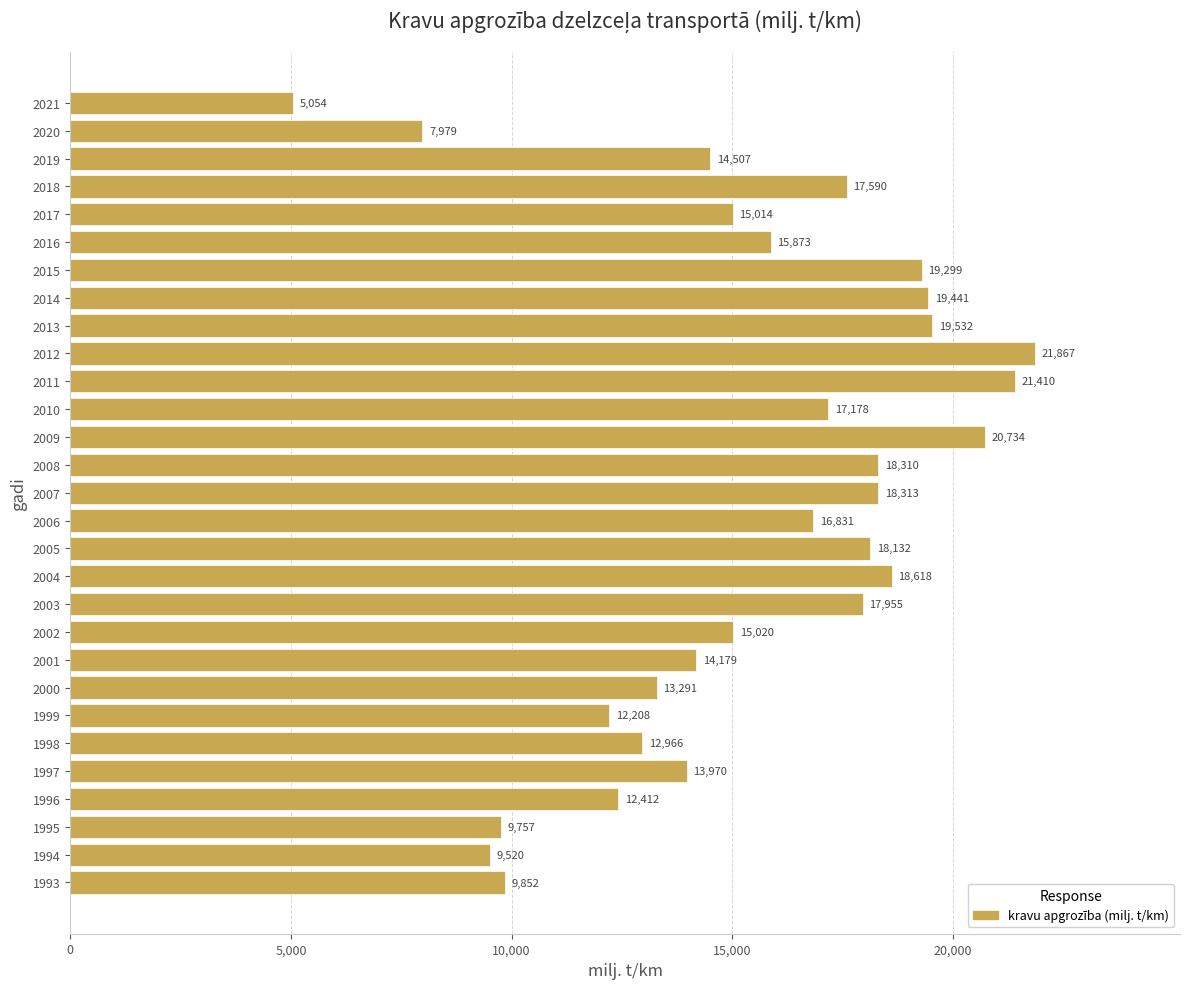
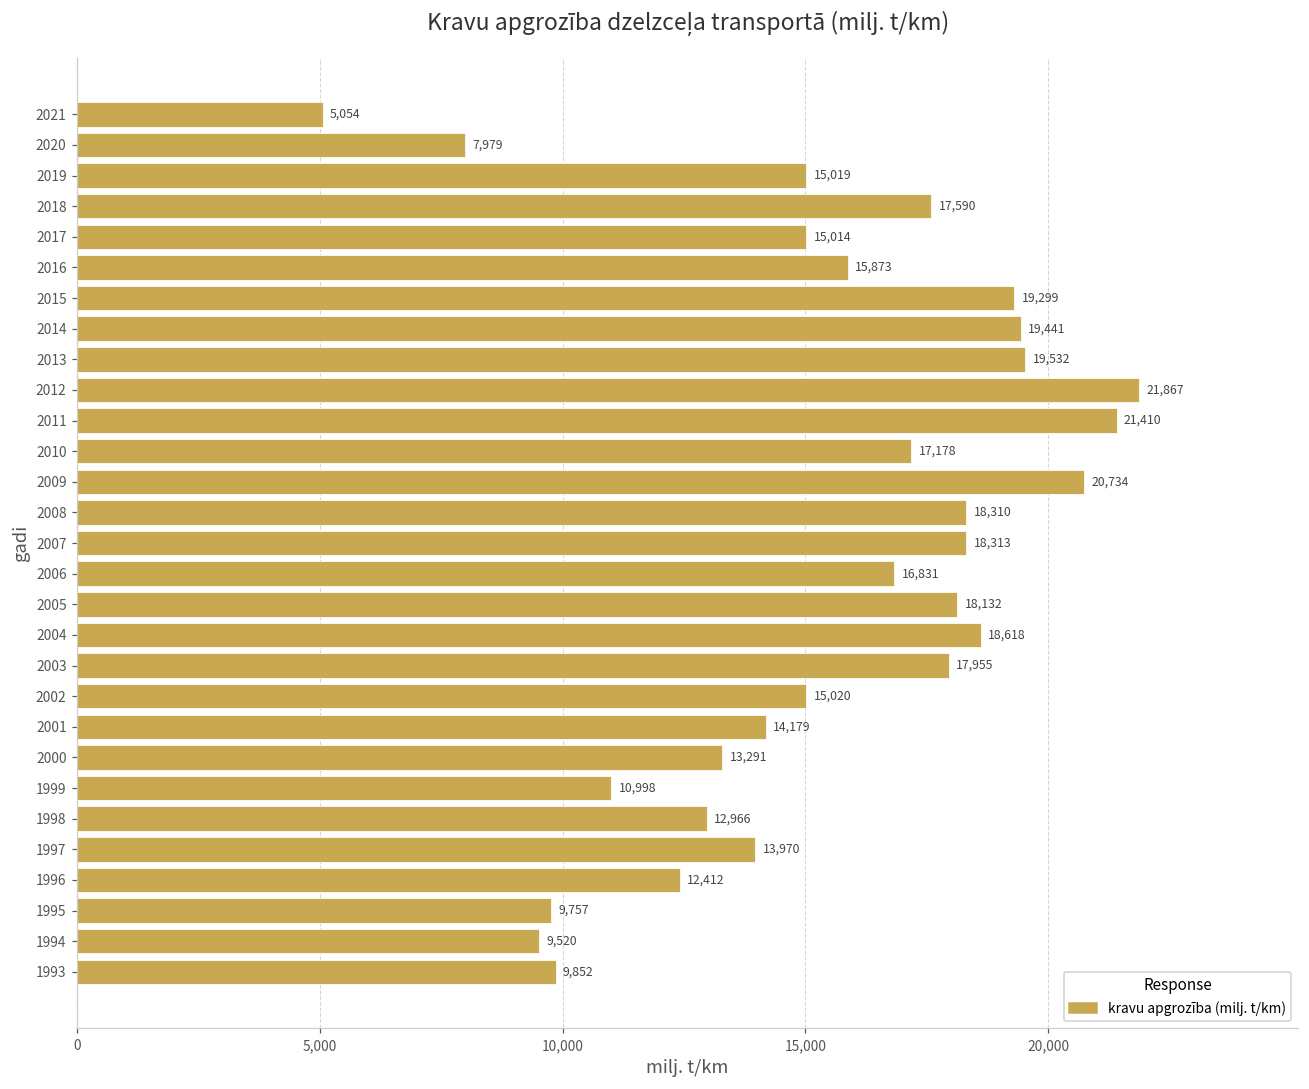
2019: 14,507 -> 15,019
1999: 12,208 -> 10,998
